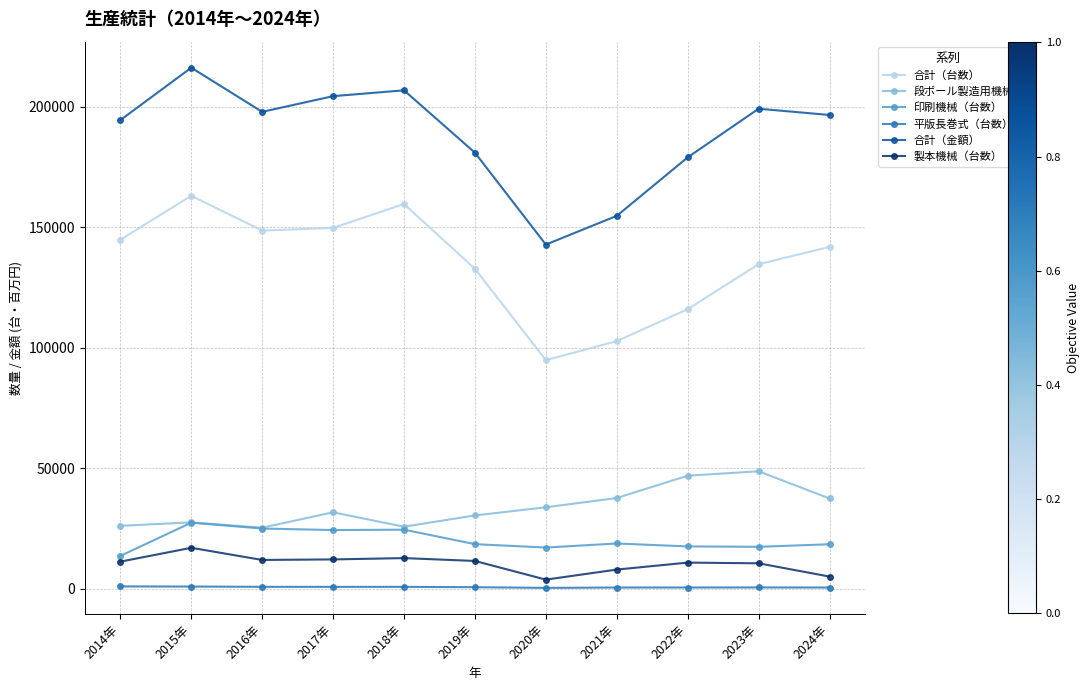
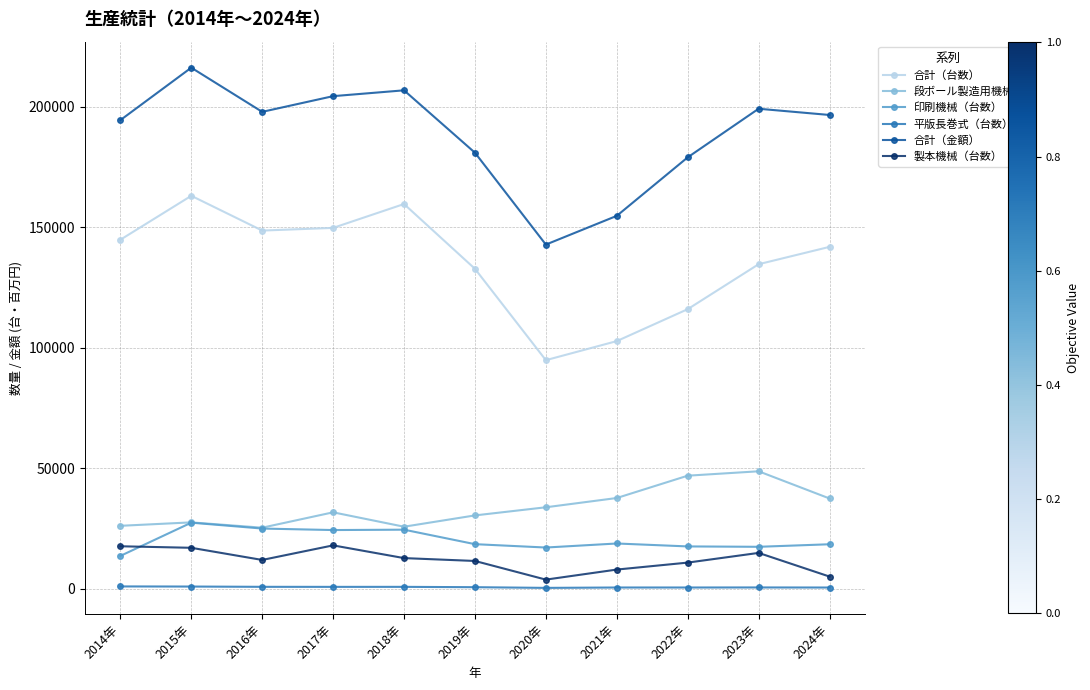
製本機械（台数）, 2014年: 11000 -> 18000
製本機械（台数）, 2017年: 12000 -> 18000
製本機械（台数）, 2023年: 11000 -> 15000
